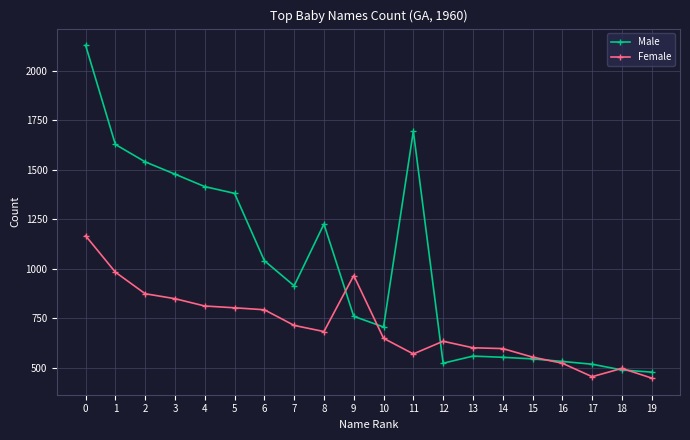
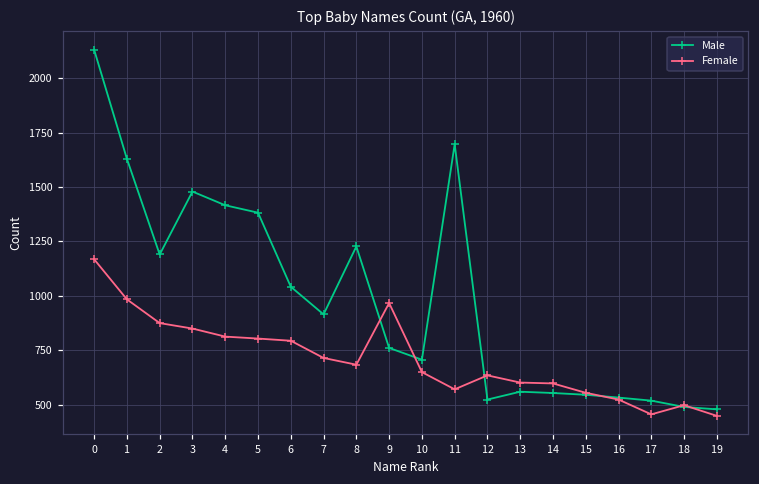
Male, 2: 1540 -> 1190
